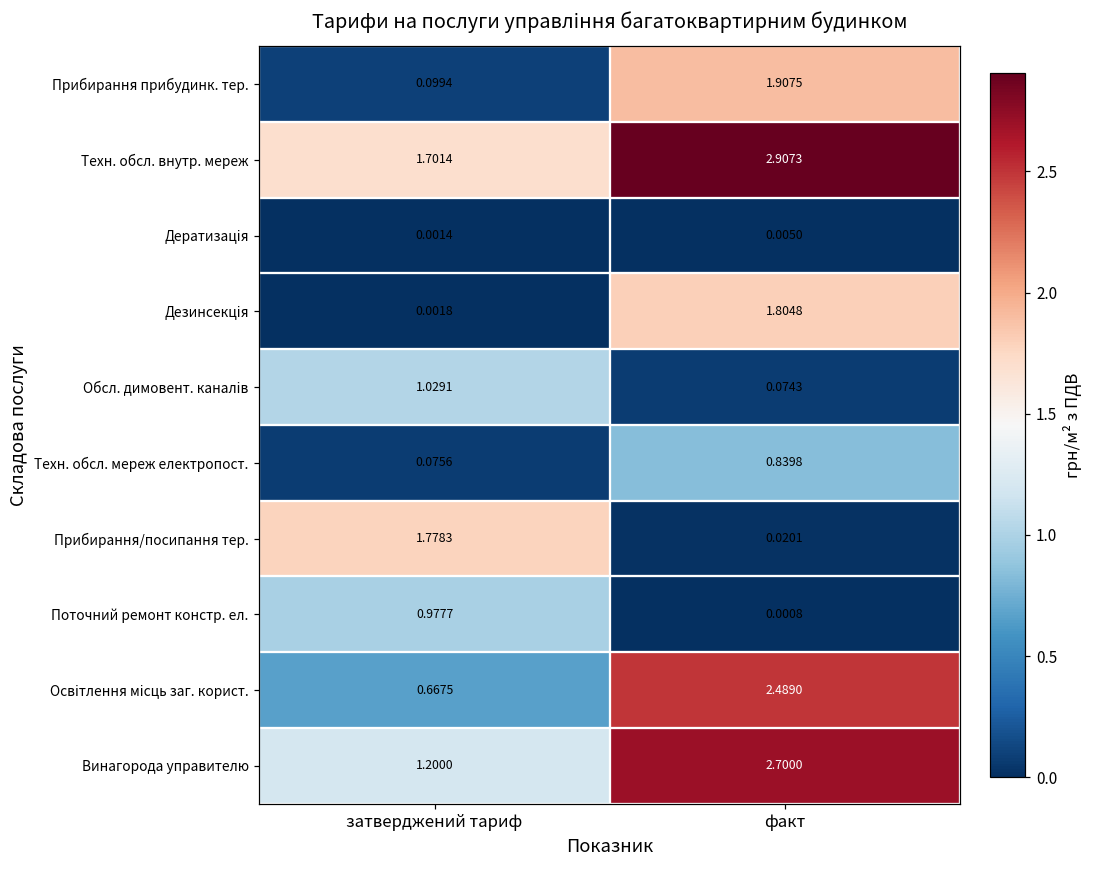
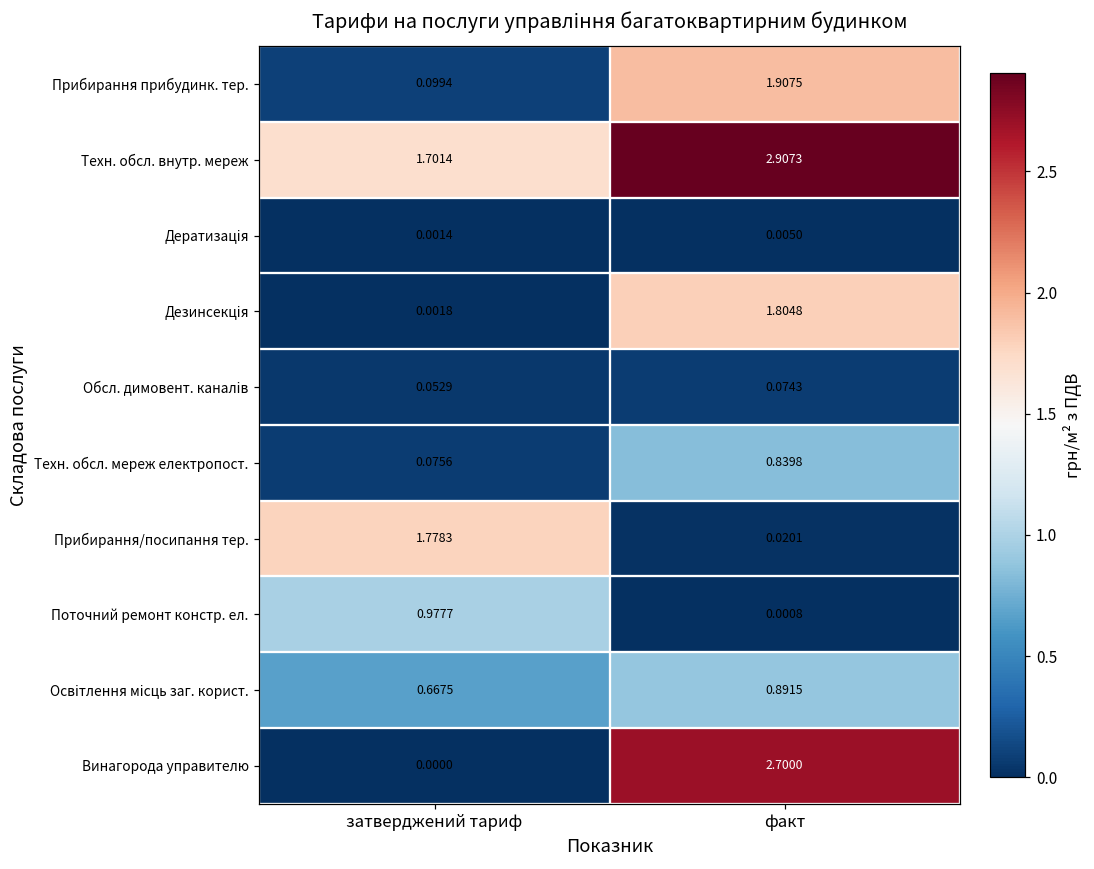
Обсл. димовент. каналів, затверджений тариф: 1.0291 -> 0.0529
Освітлення місць заг. корист., факт: 2.4890 -> 0.8915
Винагорода управителю, затверджений тариф: 1.2000 -> 0.0000
